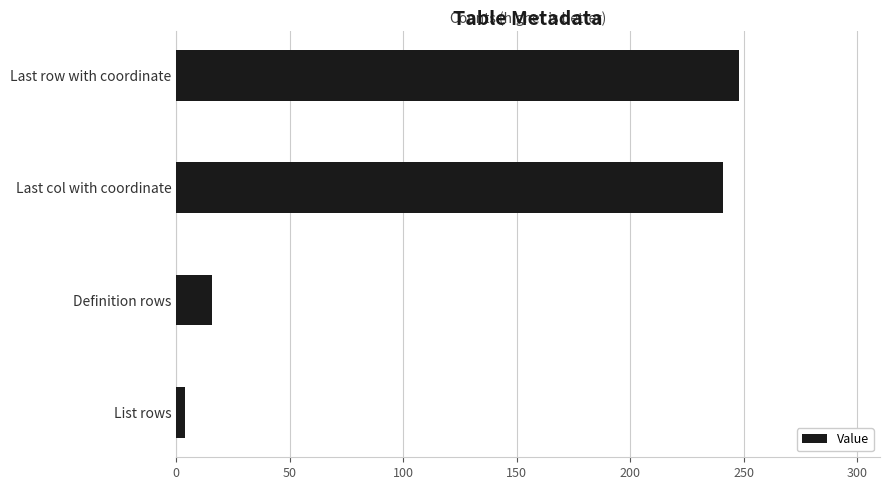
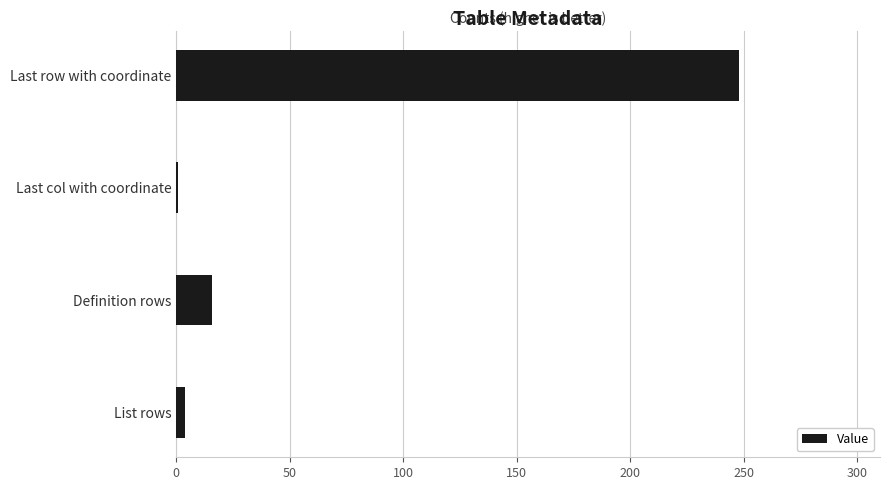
Last col with coordinate: 241 -> 1
